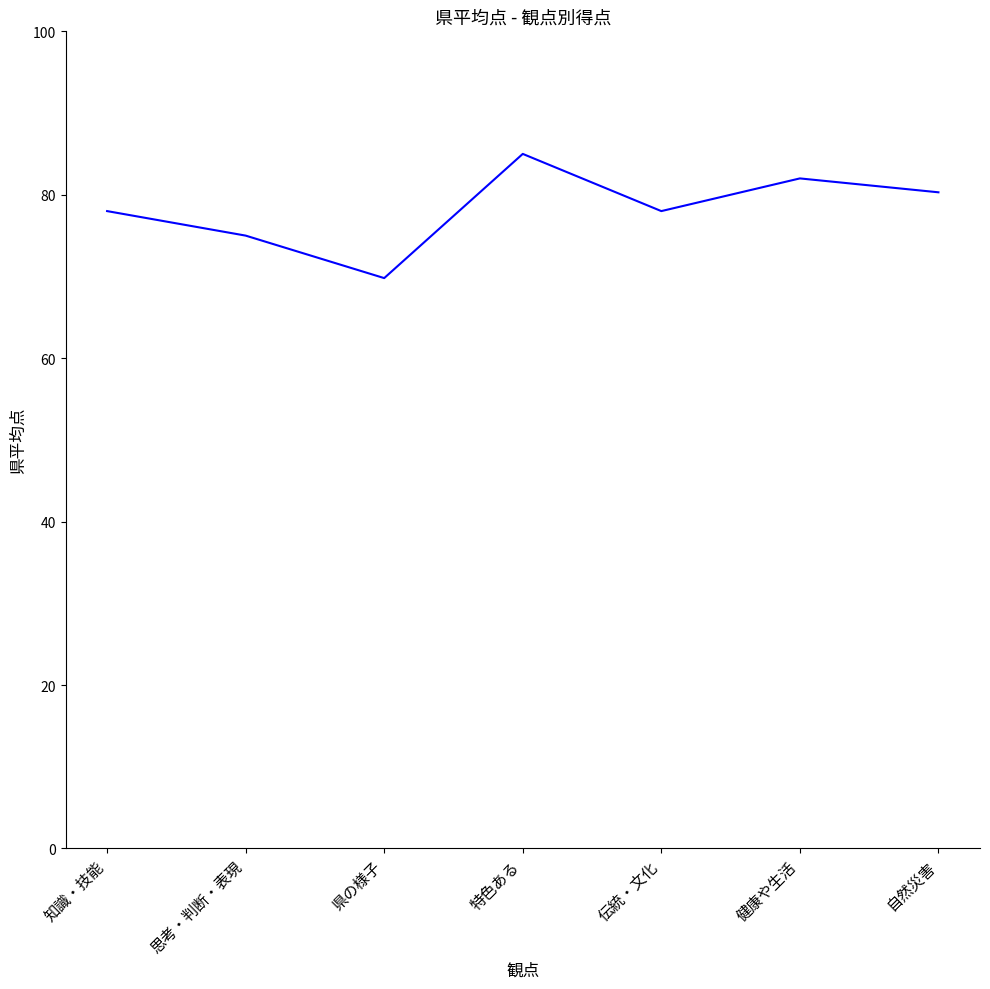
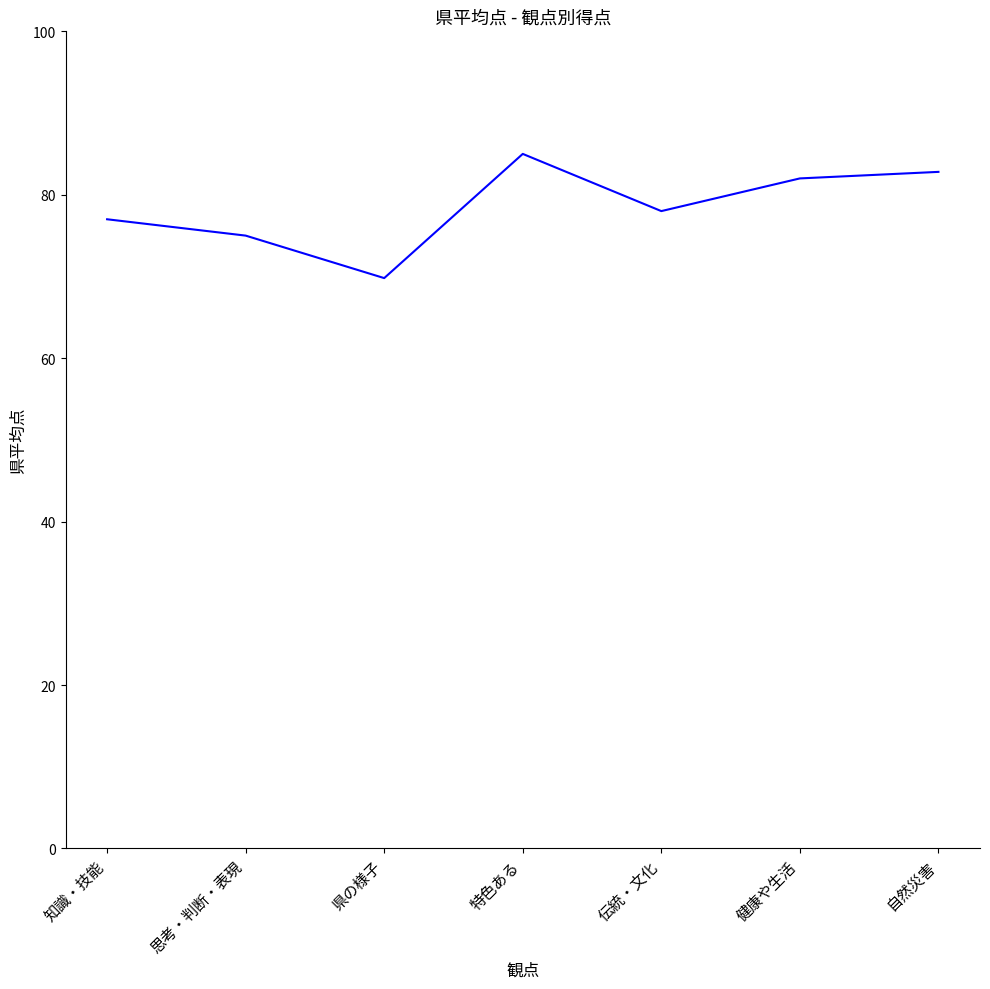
知識・技能: 78 -> 77
自然災害: 80 -> 83
